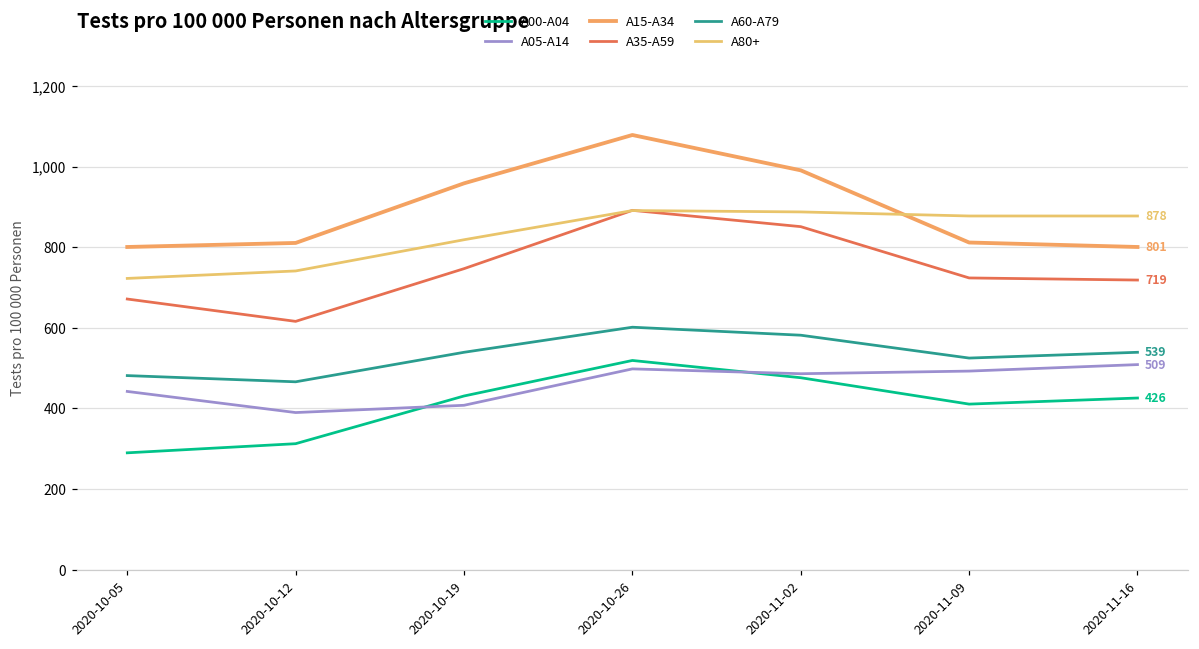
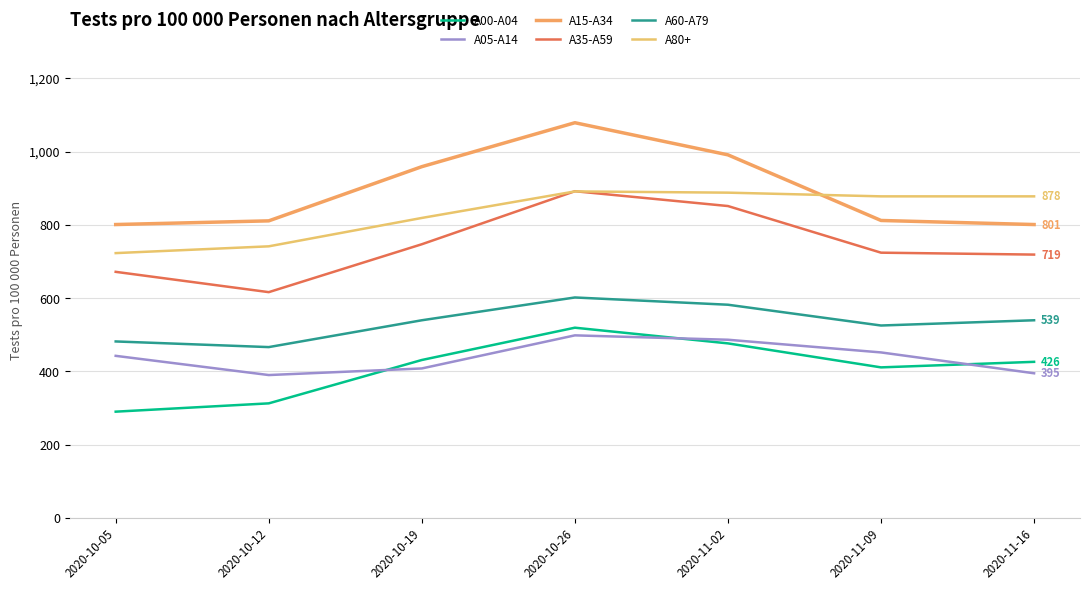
A05-A14, 2020-11-09: 490 -> 450
A05-A14, 2020-11-16: 509 -> 395
